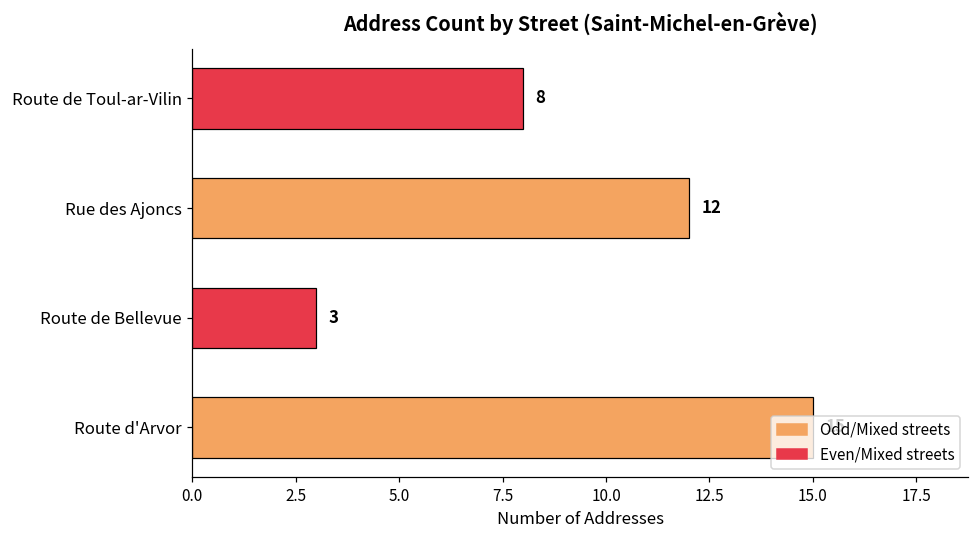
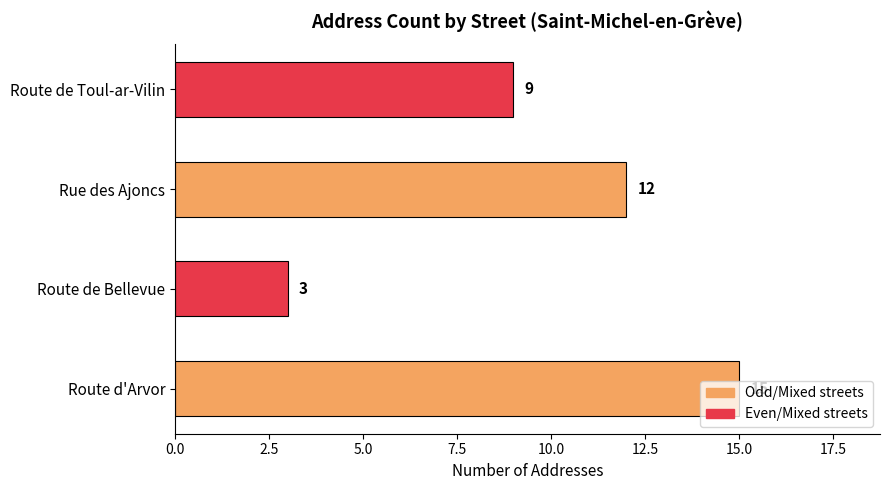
Route de Toul-ar-Vilin: 8 -> 9
